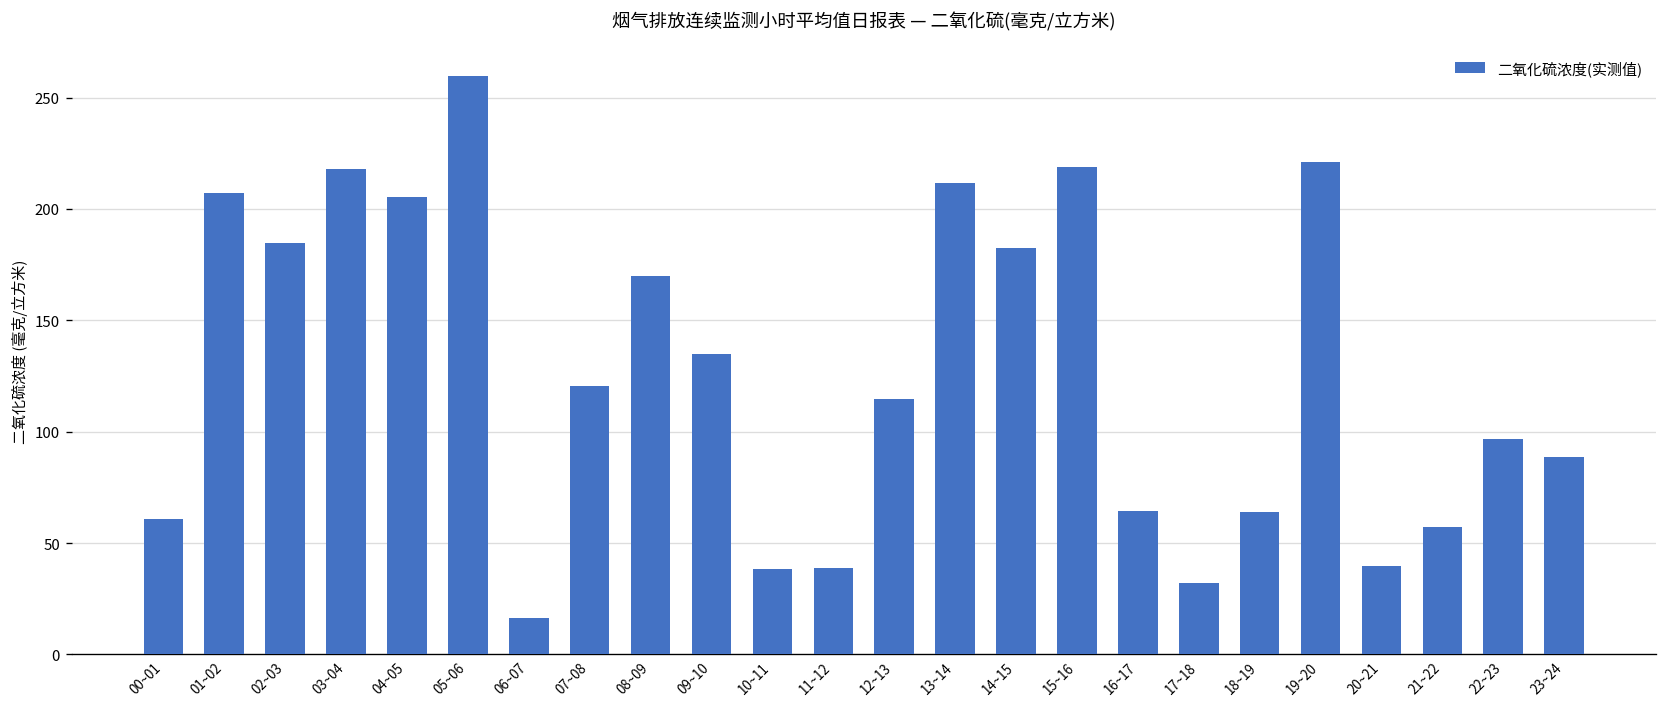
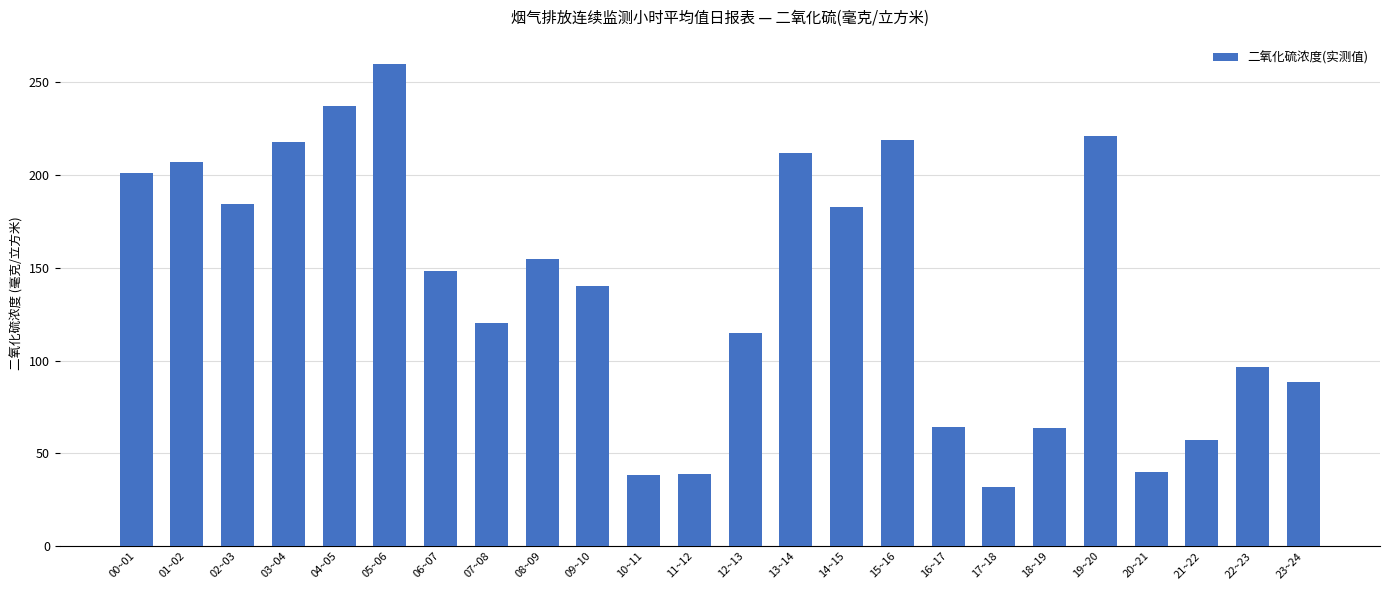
00~01: 61 -> 201
04~05: 205 -> 237
06~07: 16 -> 148
08~09: 170 -> 155
09~10: 135 -> 140
